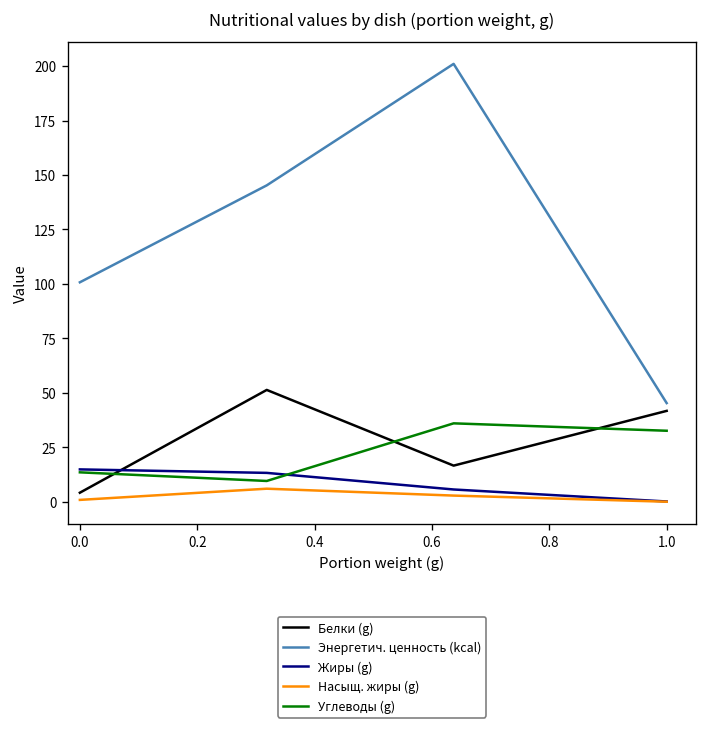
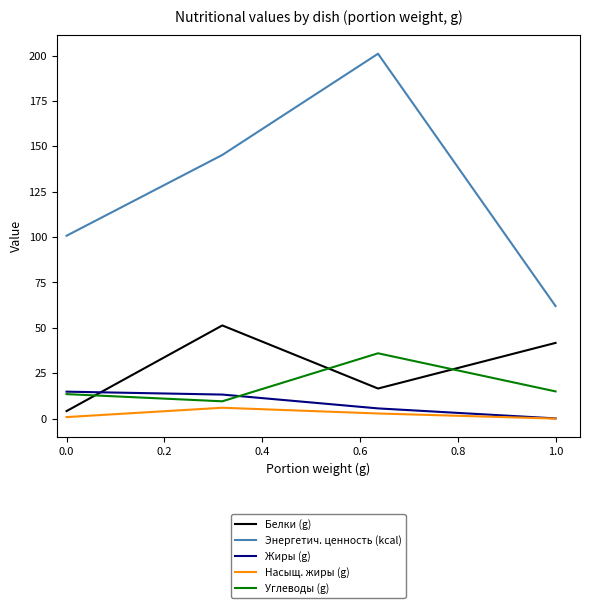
Энергетич. ценность (kcal), 1.0: 45 -> 62
Углеводы (g), 1.0: 33 -> 15
